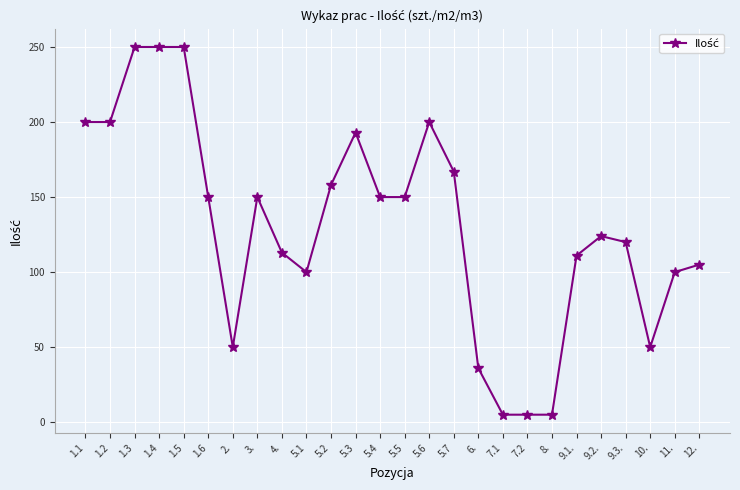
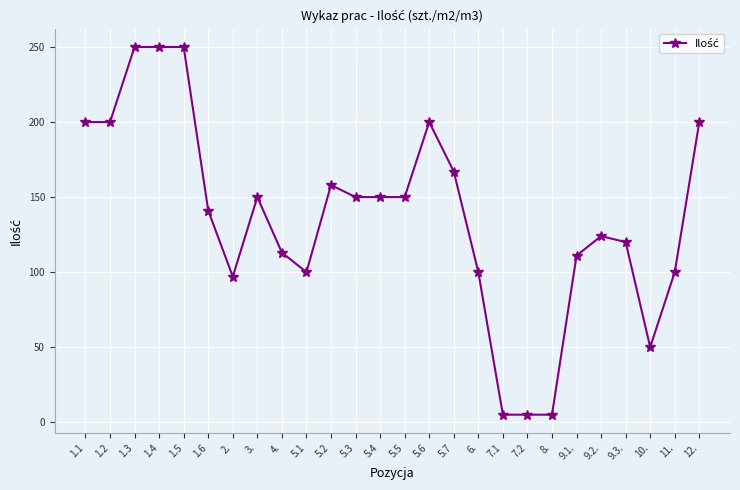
1.6: 150 -> 141
2.: 50 -> 97
5.3: 193 -> 150
6.: 36 -> 100
12.: 105 -> 200
